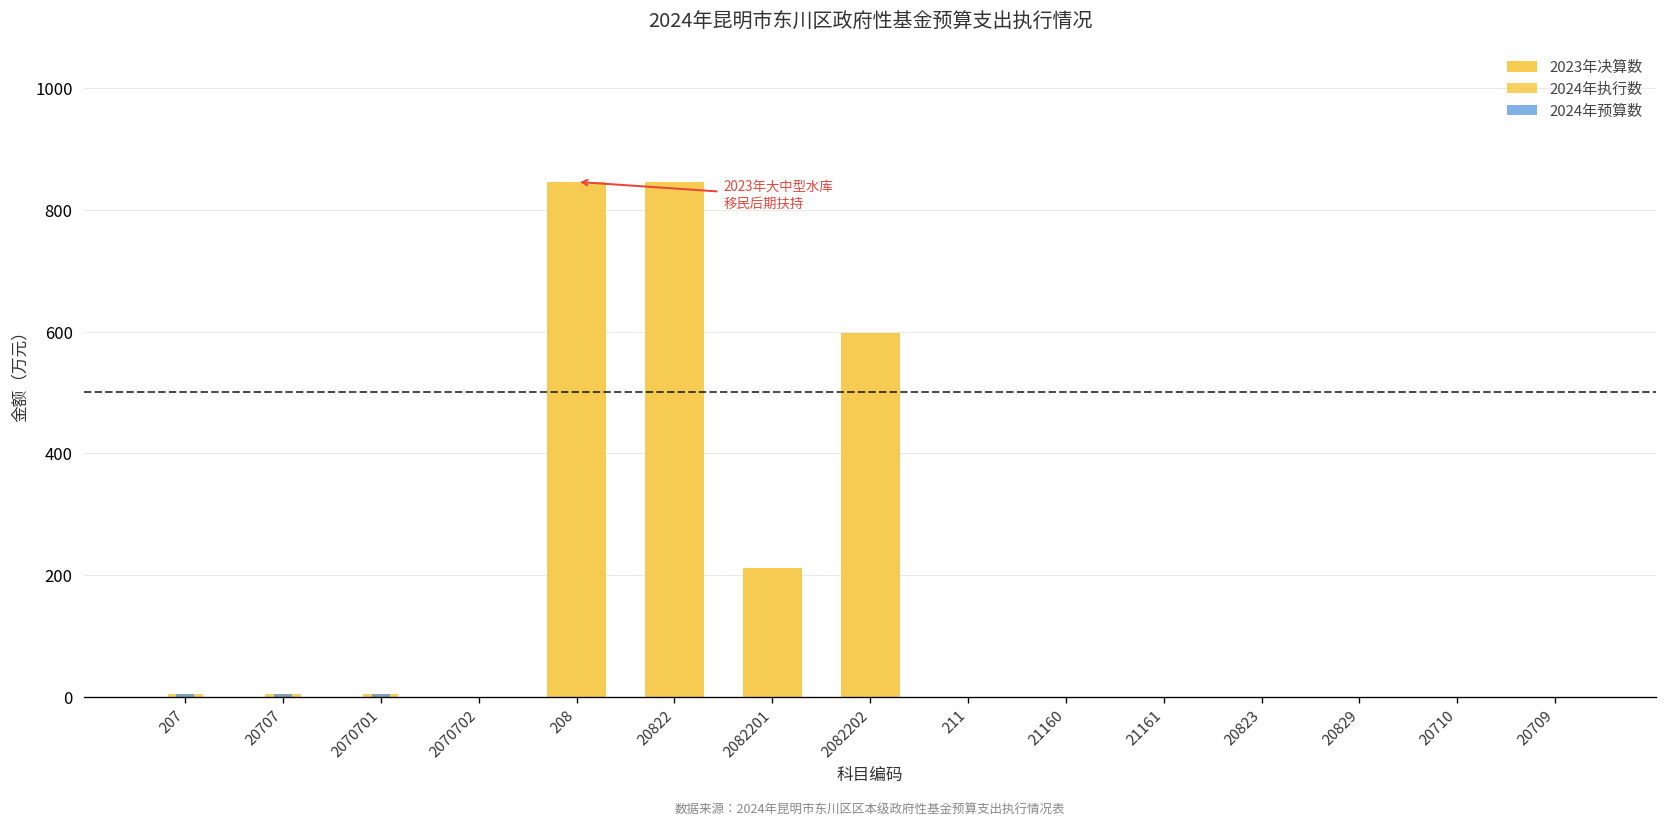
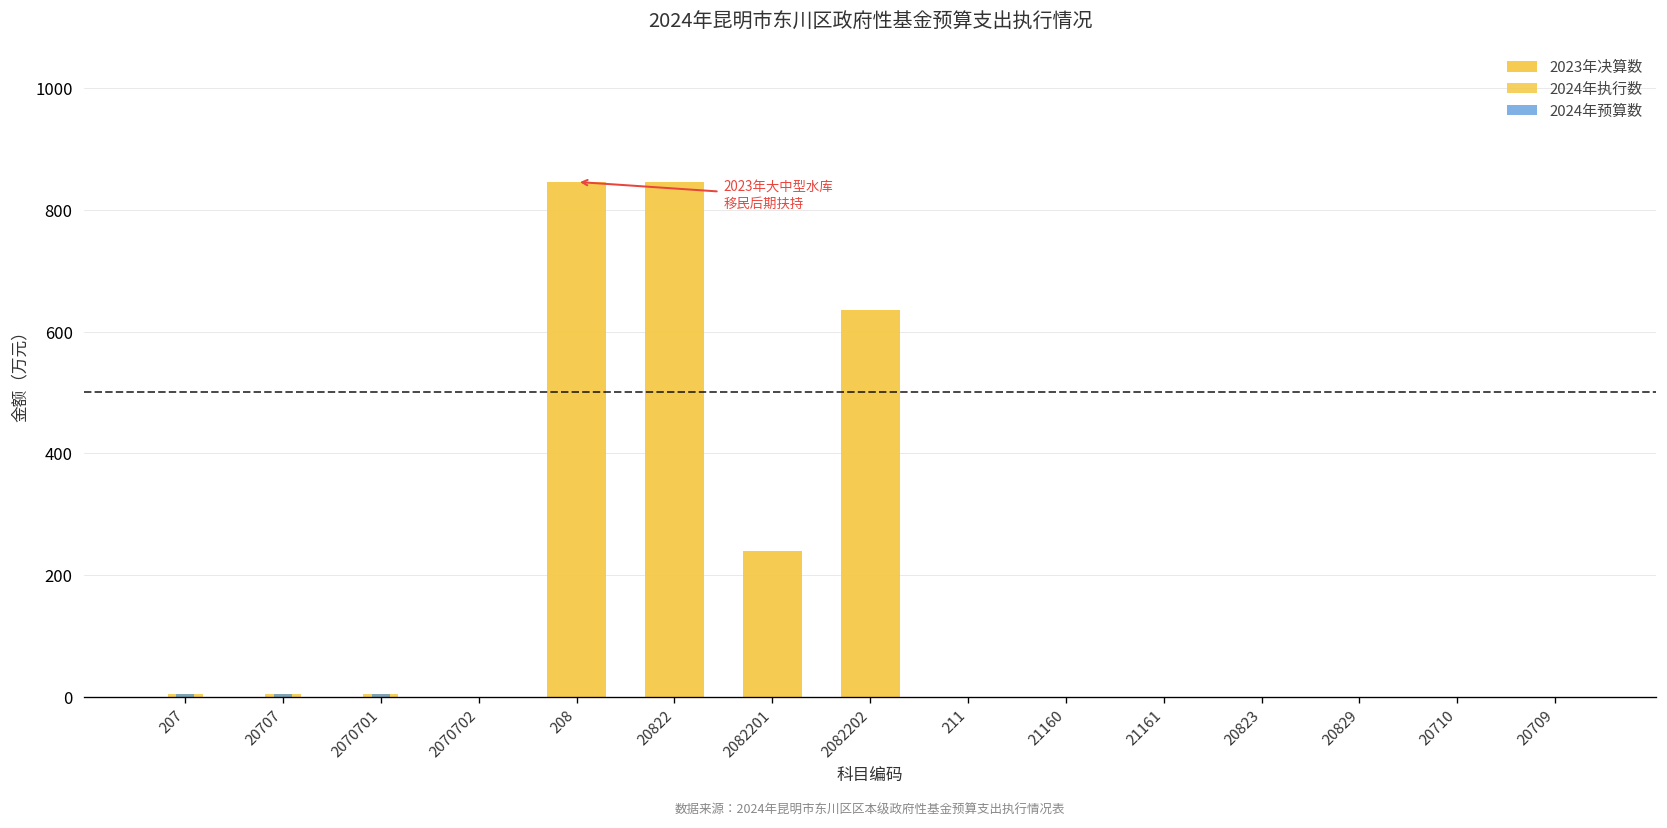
2023年决算数, 2082201: 210 -> 240
2023年决算数, 2082202: 600 -> 640
